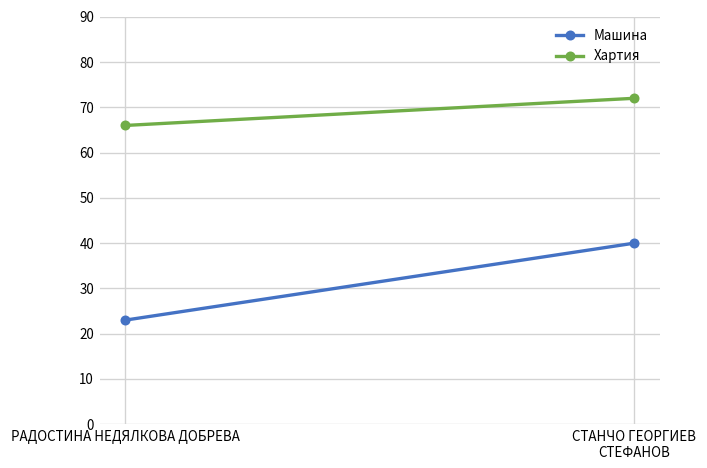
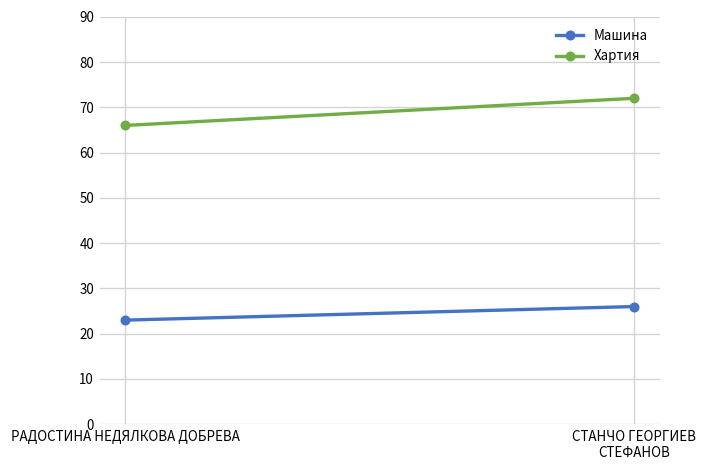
Машина, СТАНЧО ГЕОРГИЕВ СТЕФАНОВ: 40 -> 26
